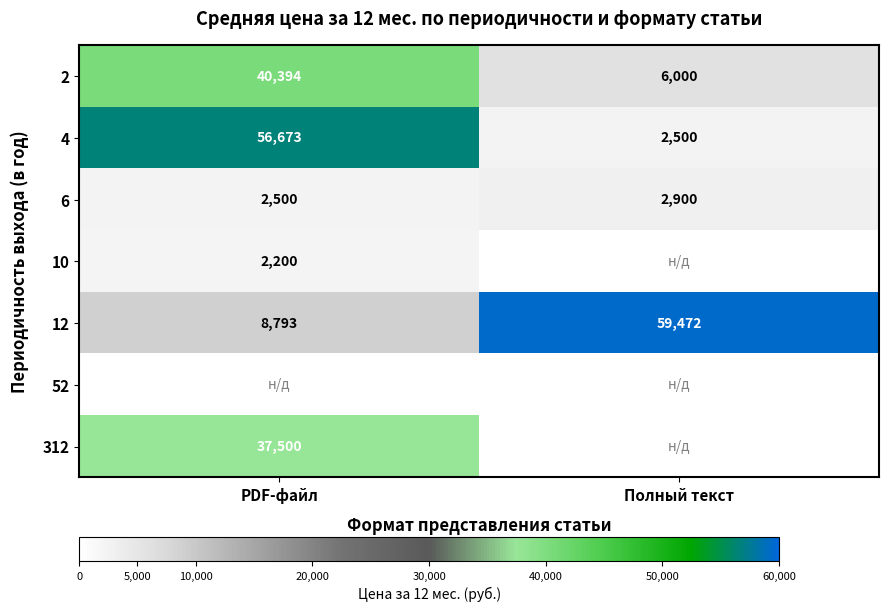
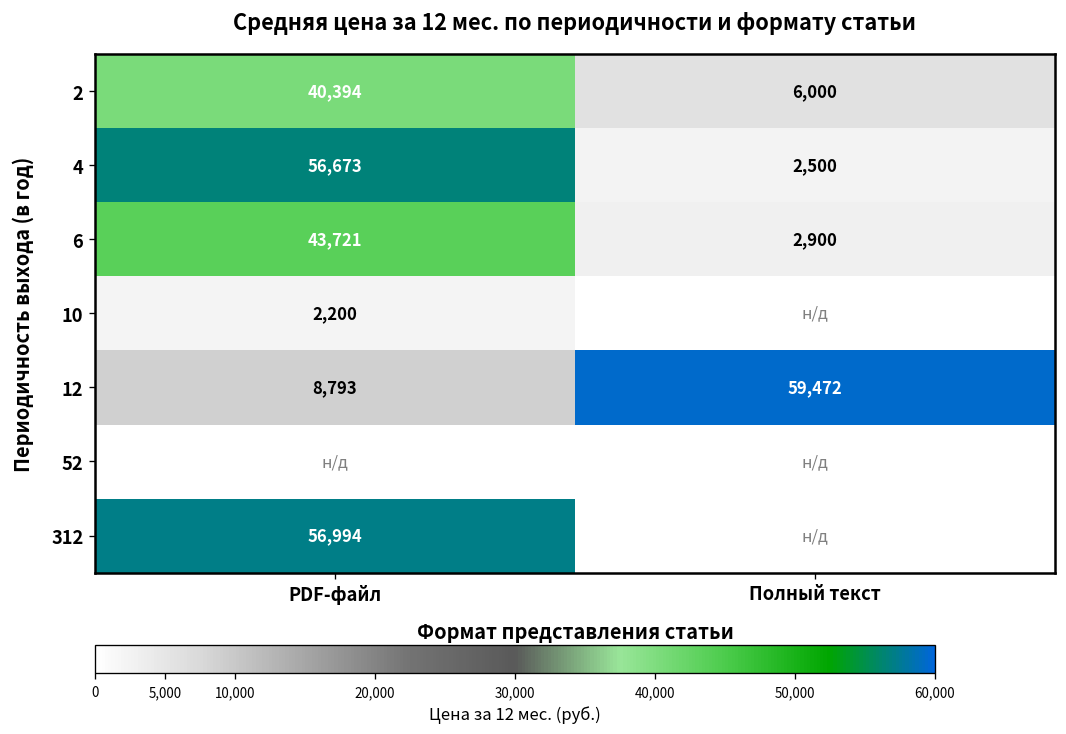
6, PDF-файл: 2,500 -> 43,721
312, PDF-файл: 37,500 -> 56,994
